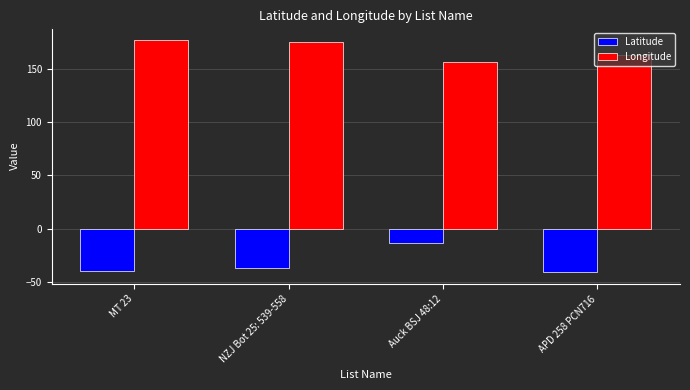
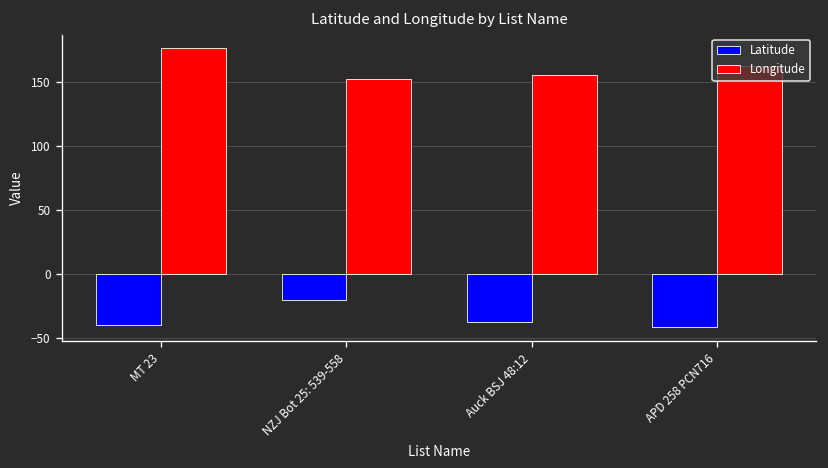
Latitude, NZJ Bot 25: 539-558: -37 -> -20
Longitude, NZJ Bot 25: 539-558: 175 -> 152
Latitude, Auck BSJ 48:12: -13 -> -37
